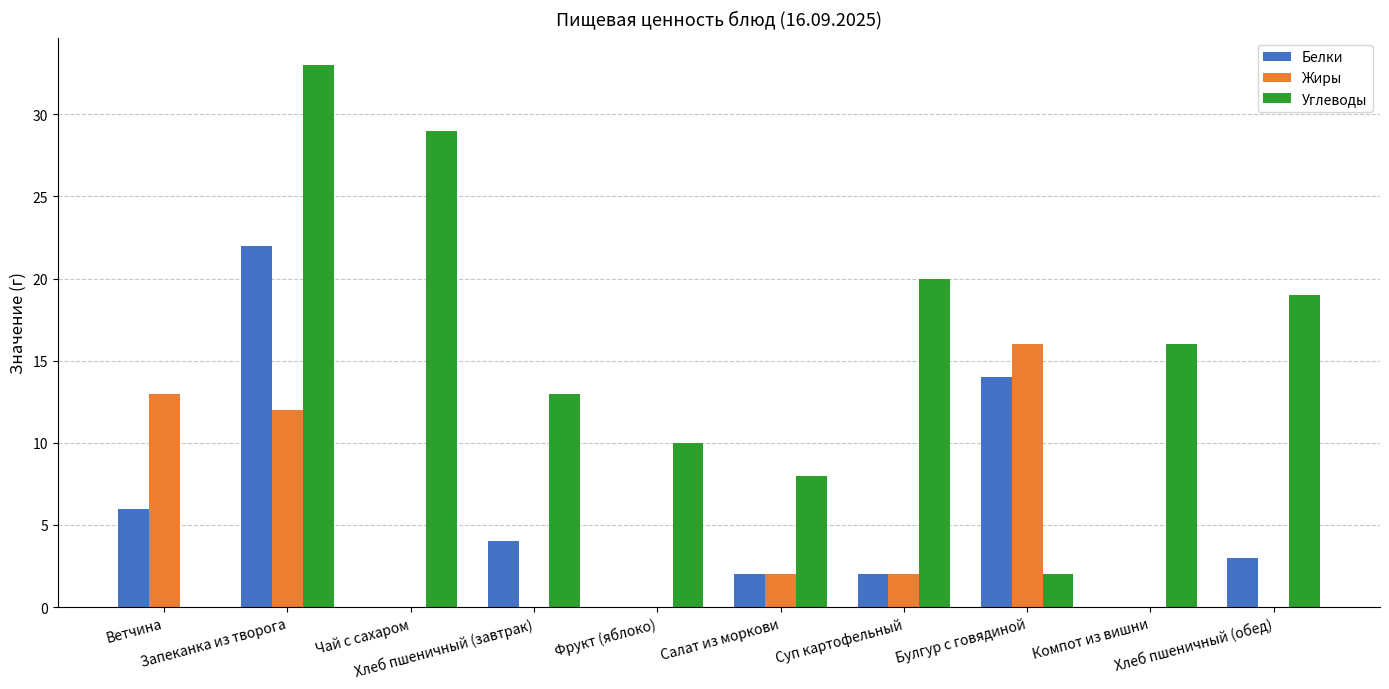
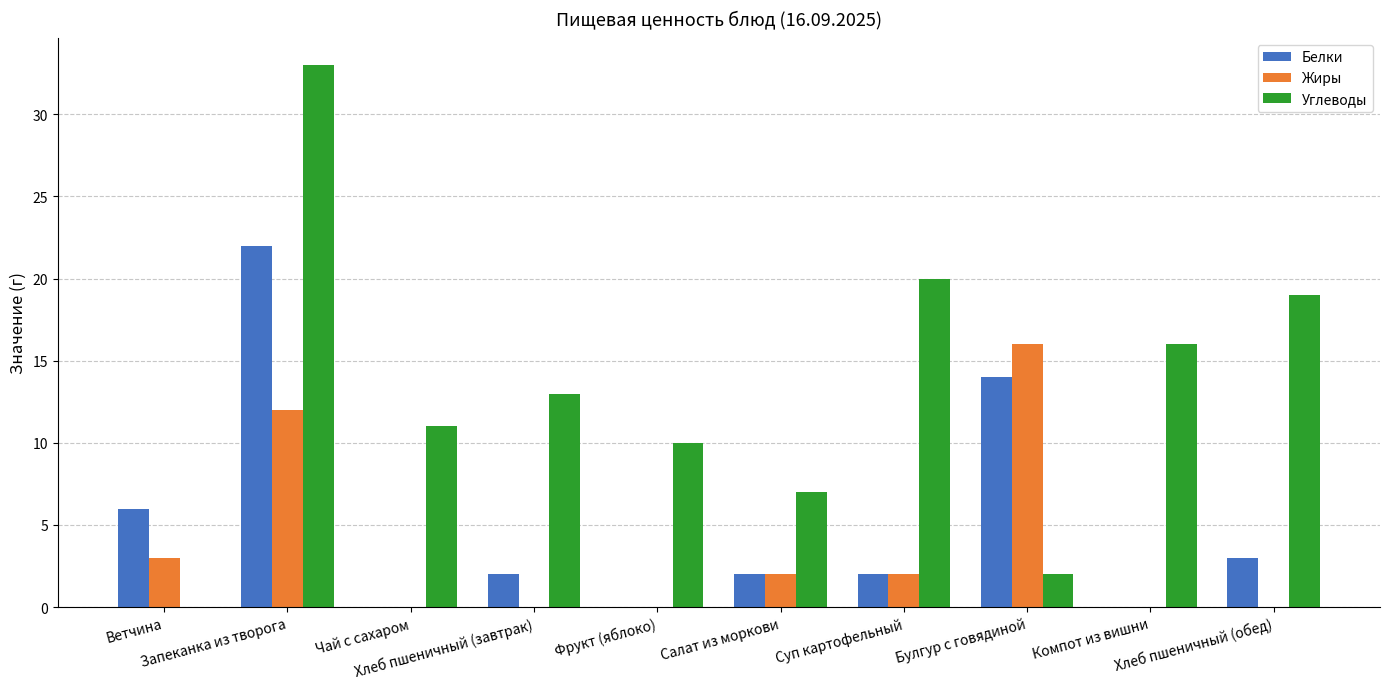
Жиры, Ветчина: 13 -> 3
Углеводы, Чай с сахаром: 29 -> 11
Белки, Хлеб пшеничный (завтрак): 4 -> 2
Углеводы, Салат из моркови: 8 -> 7
